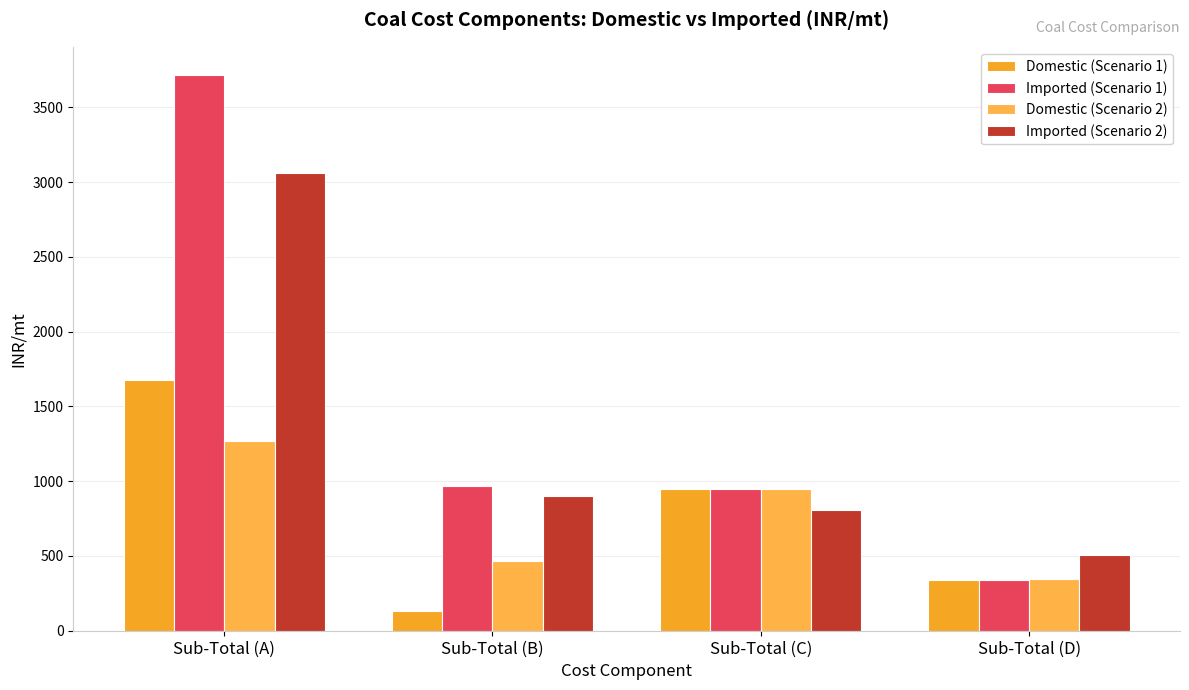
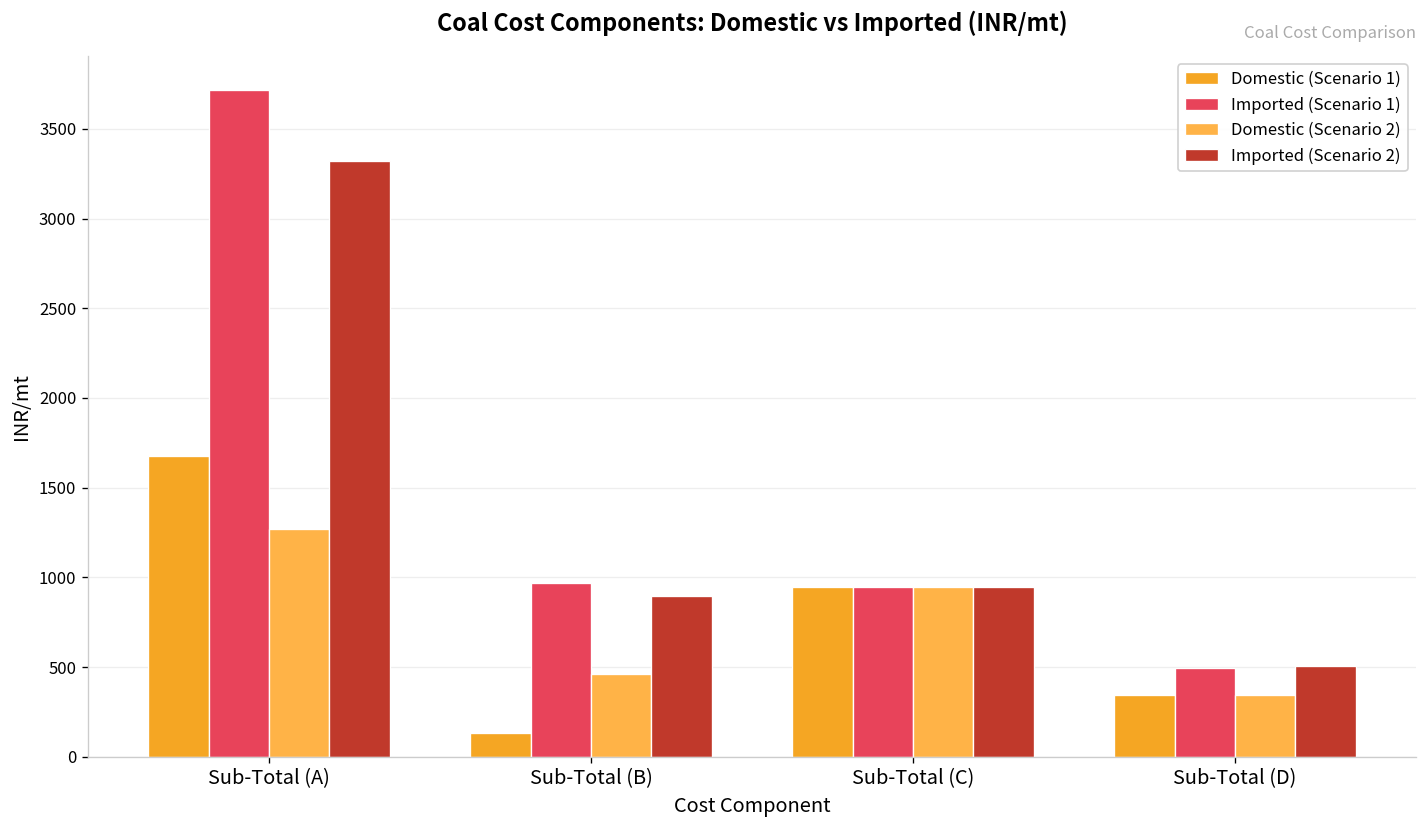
Imported (Scenario 2), Sub-Total (A): 3060 -> 3320
Imported (Scenario 2), Sub-Total (C): 810 -> 950
Imported (Scenario 1), Sub-Total (D): 340 -> 500
